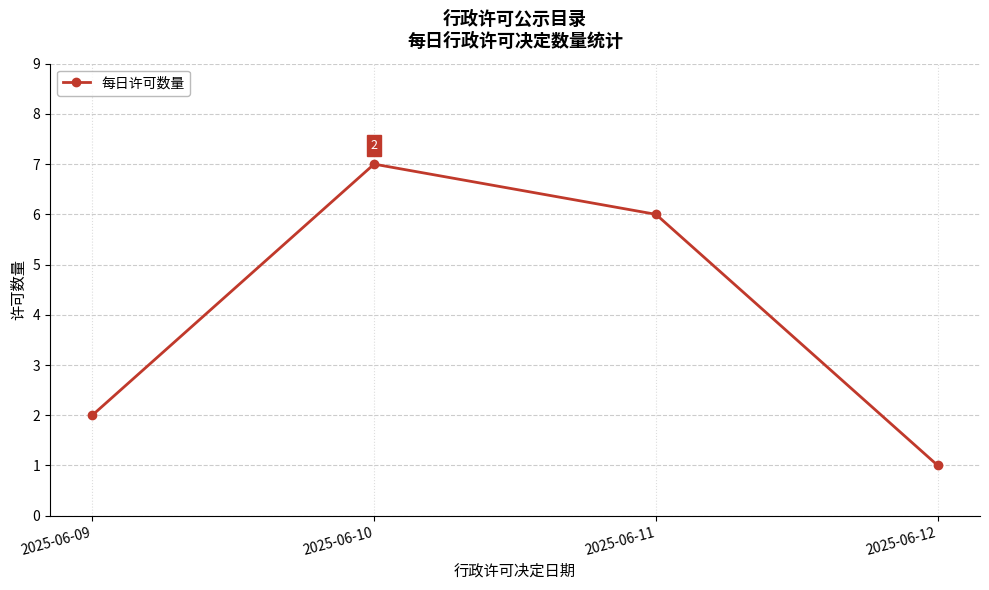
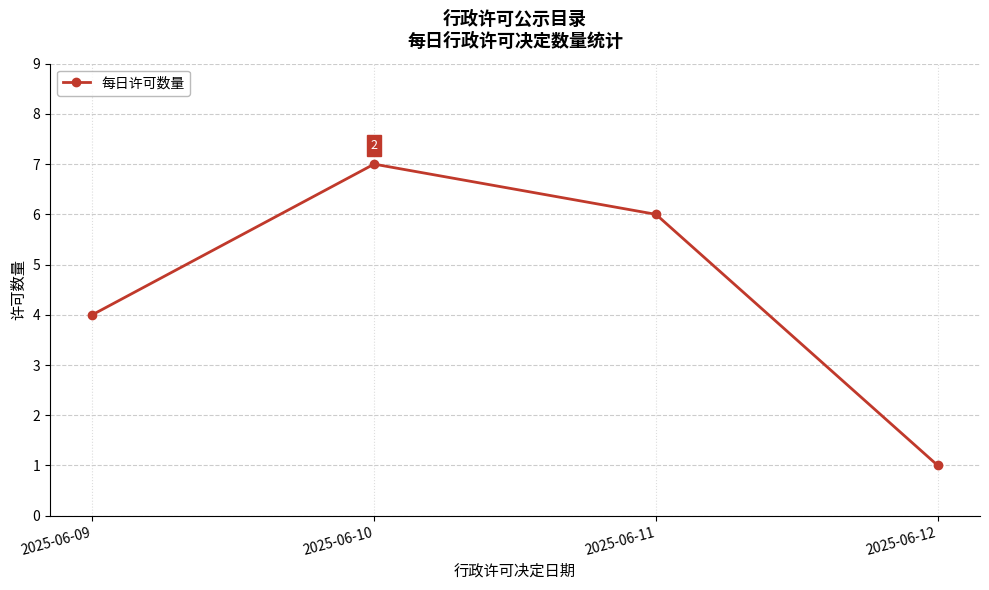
2025-06-09: 2 -> 4
